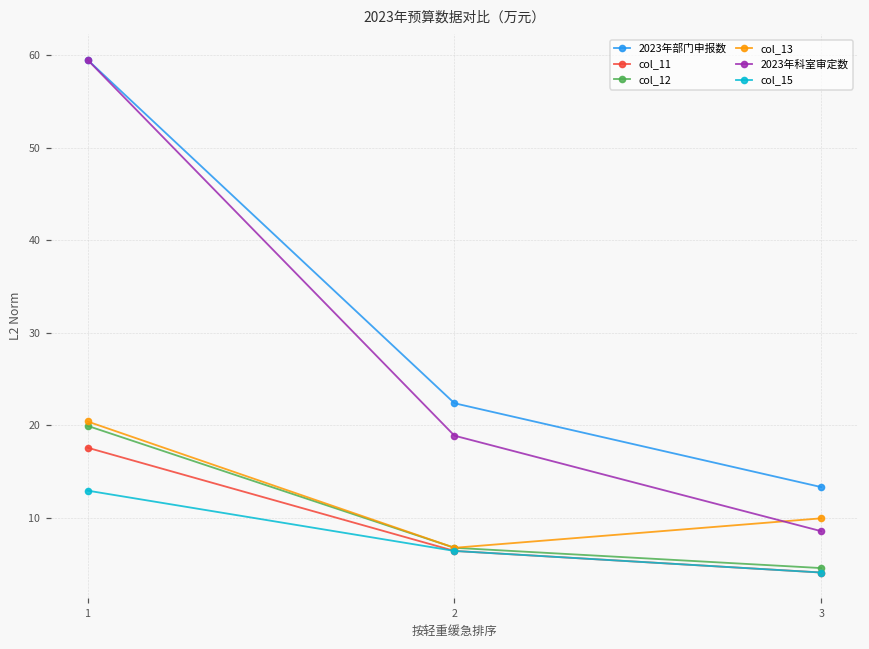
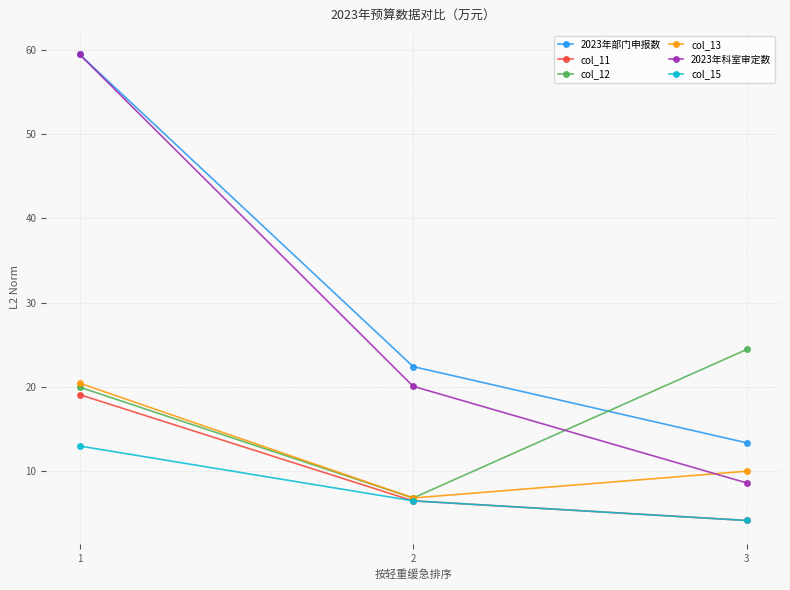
col_11, 1: 18 -> 19
2023年科室审定数, 2: 19 -> 20
col_12, 3: 5 -> 24
